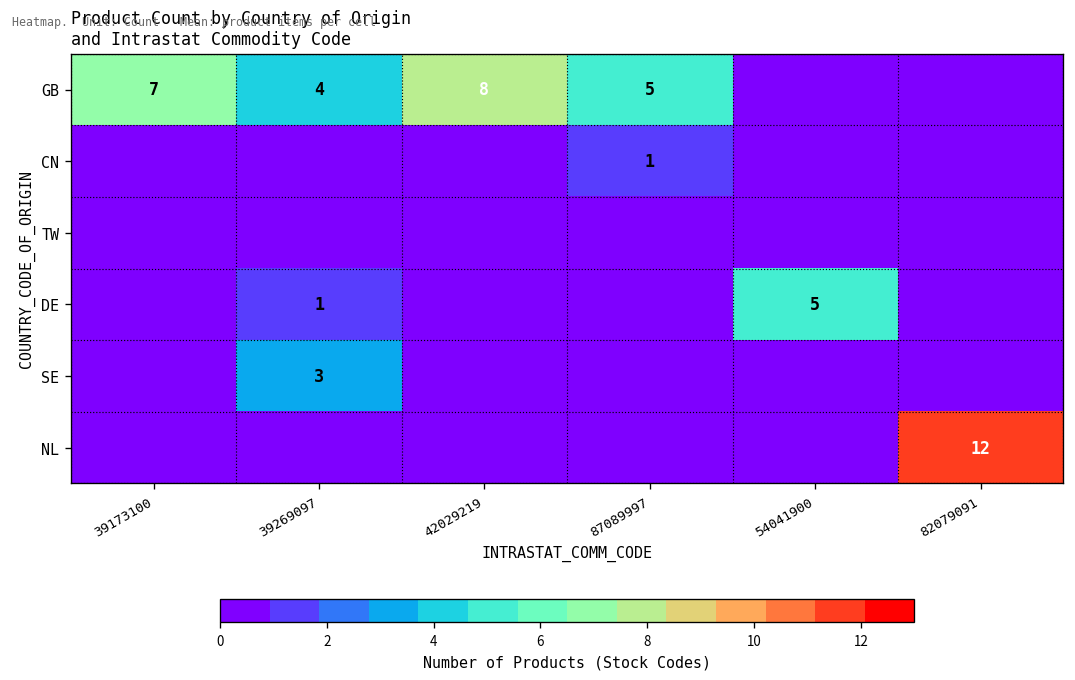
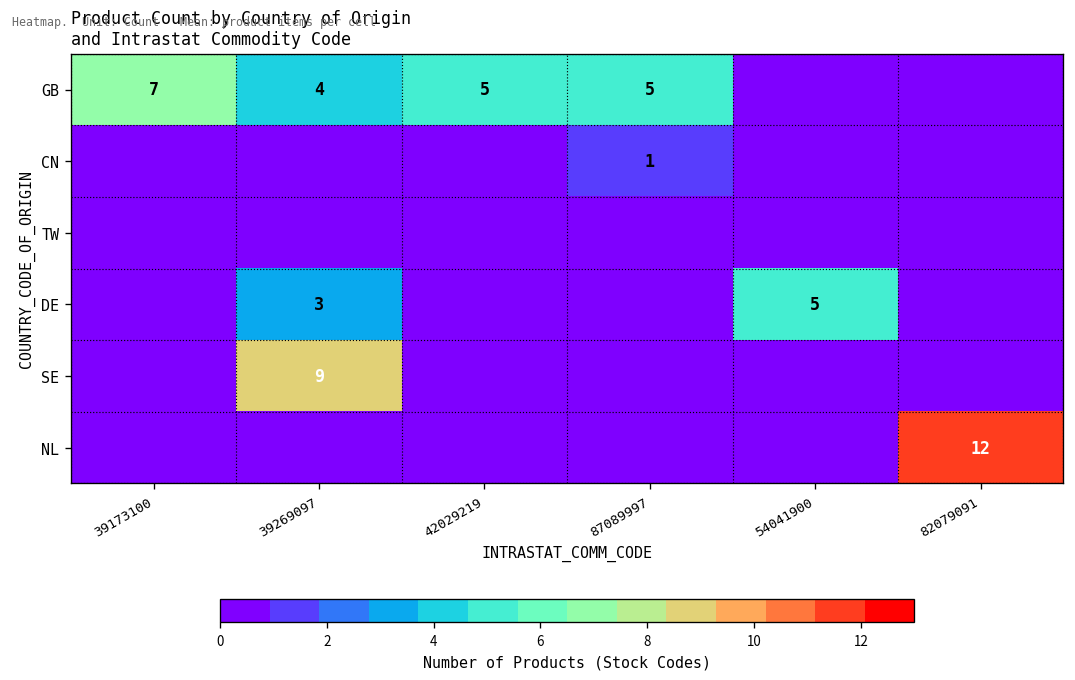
GB, 42029219: 8 -> 5
DE, 39269097: 1 -> 3
SE, 39269097: 3 -> 9
